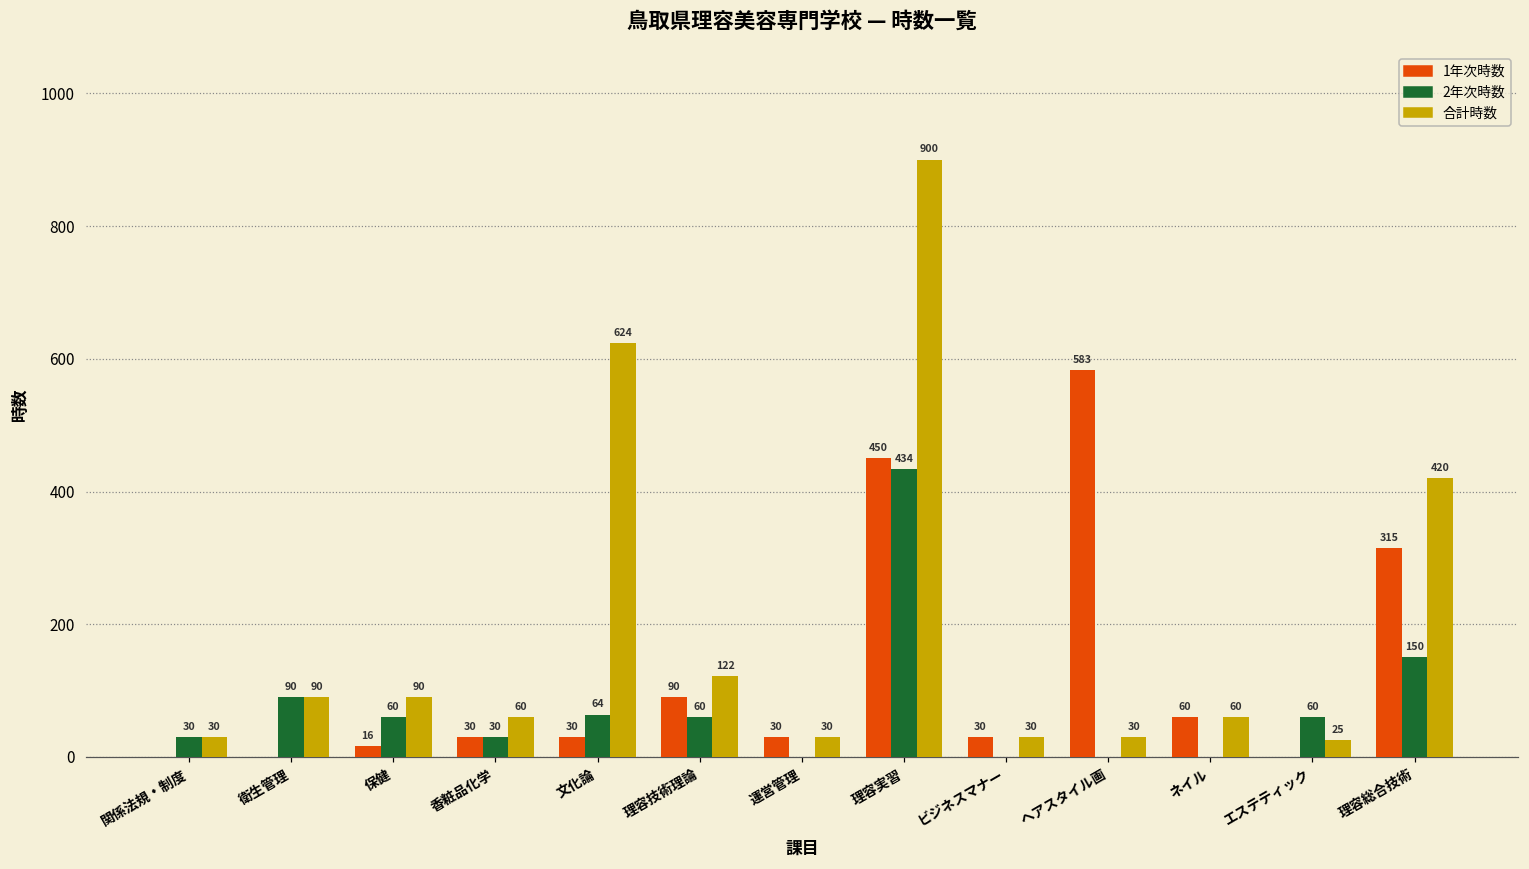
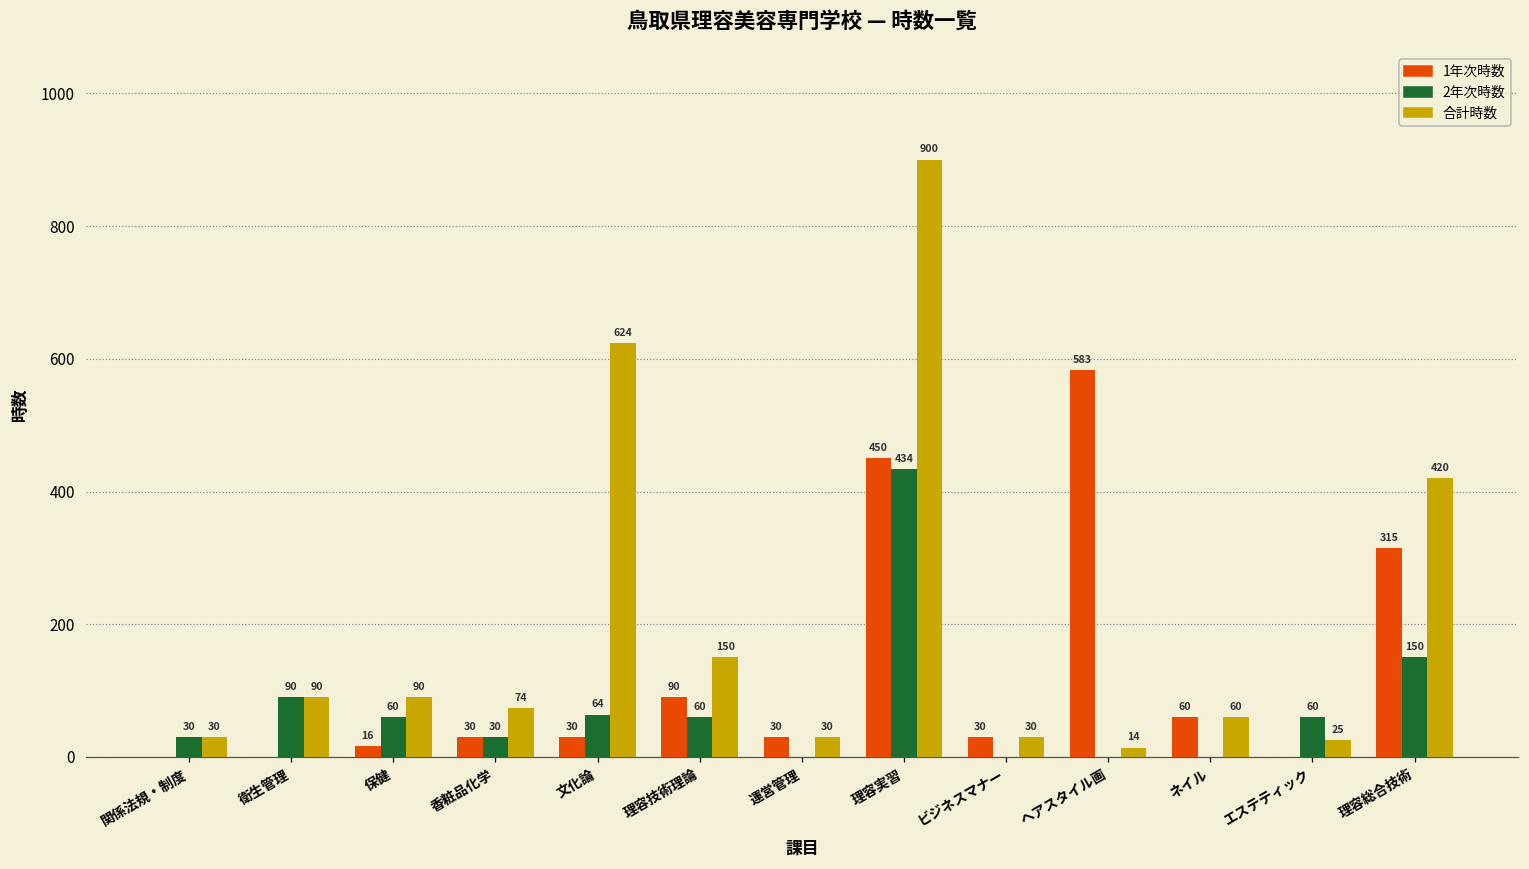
合計時数, 香粧品化学: 60 -> 74
合計時数, 理容技術理論: 122 -> 150
合計時数, ヘアスタイル画: 30 -> 14
